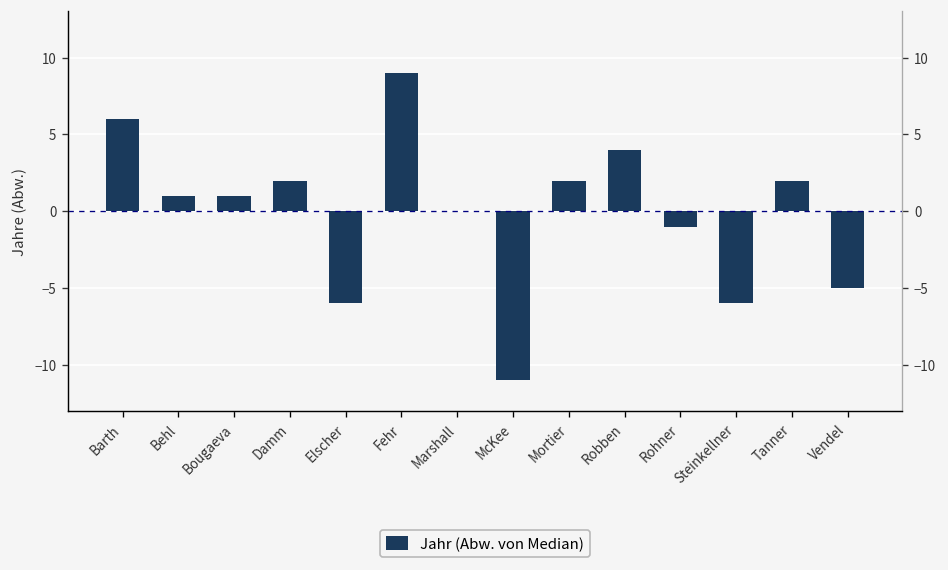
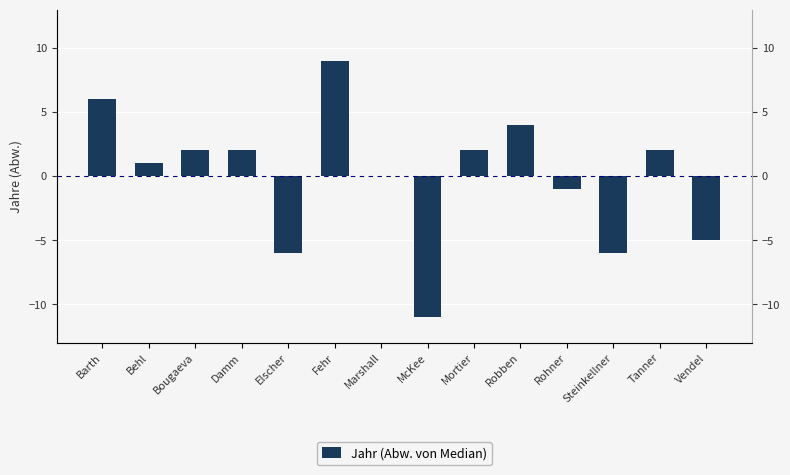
Bougaeva: 1.0 -> 2.0
